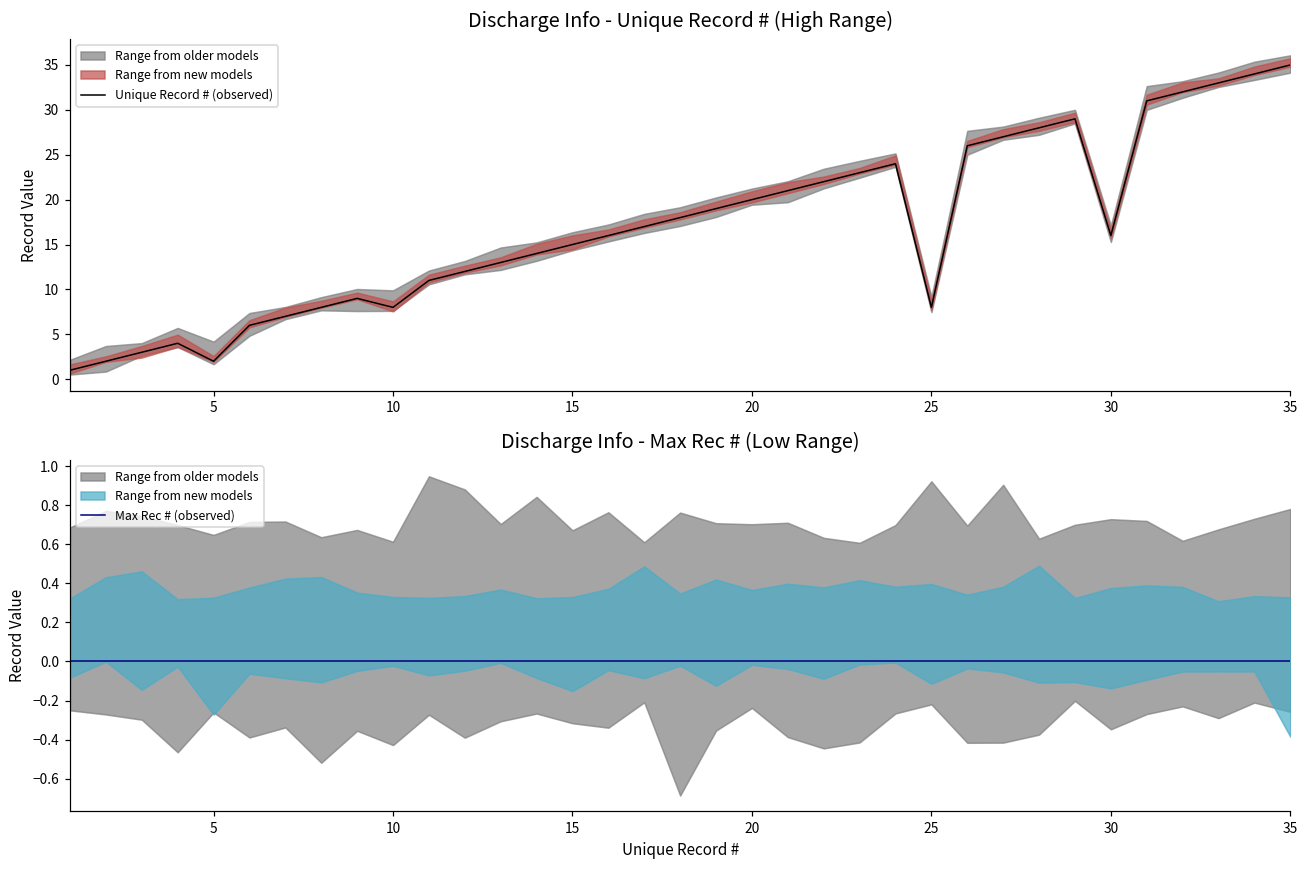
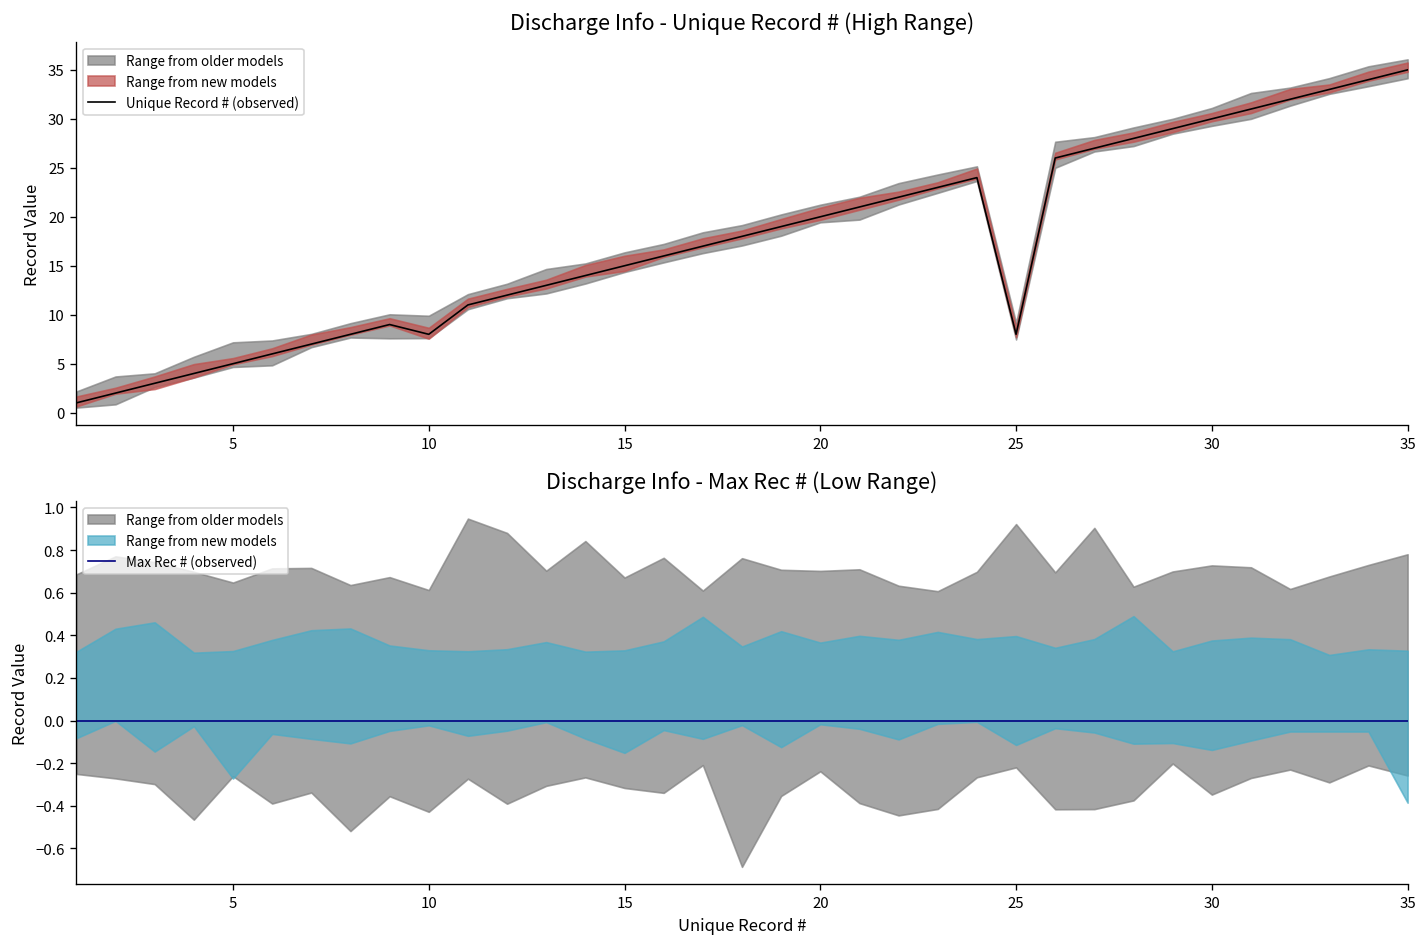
Discharge Info - Unique Record # (High Range), Unique Record # (observed), 5: 2 -> 5
Discharge Info - Unique Record # (High Range), Unique Record # (observed), 30: 16 -> 30
